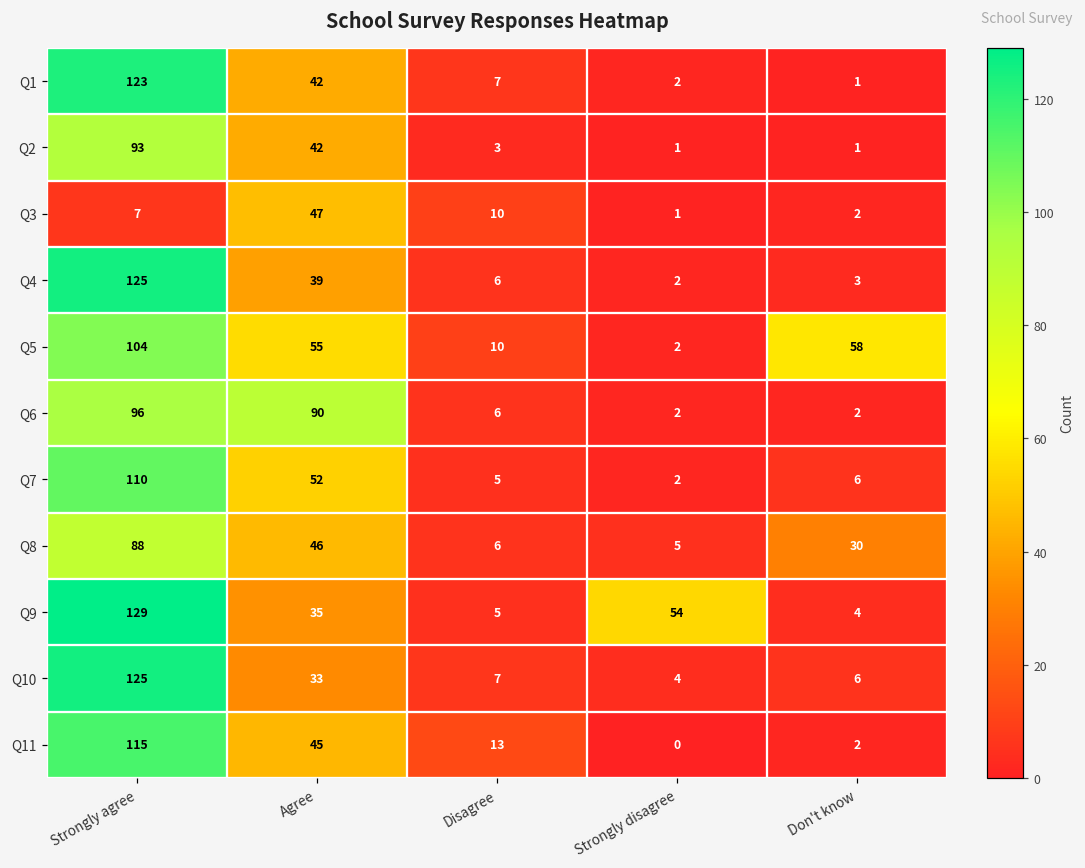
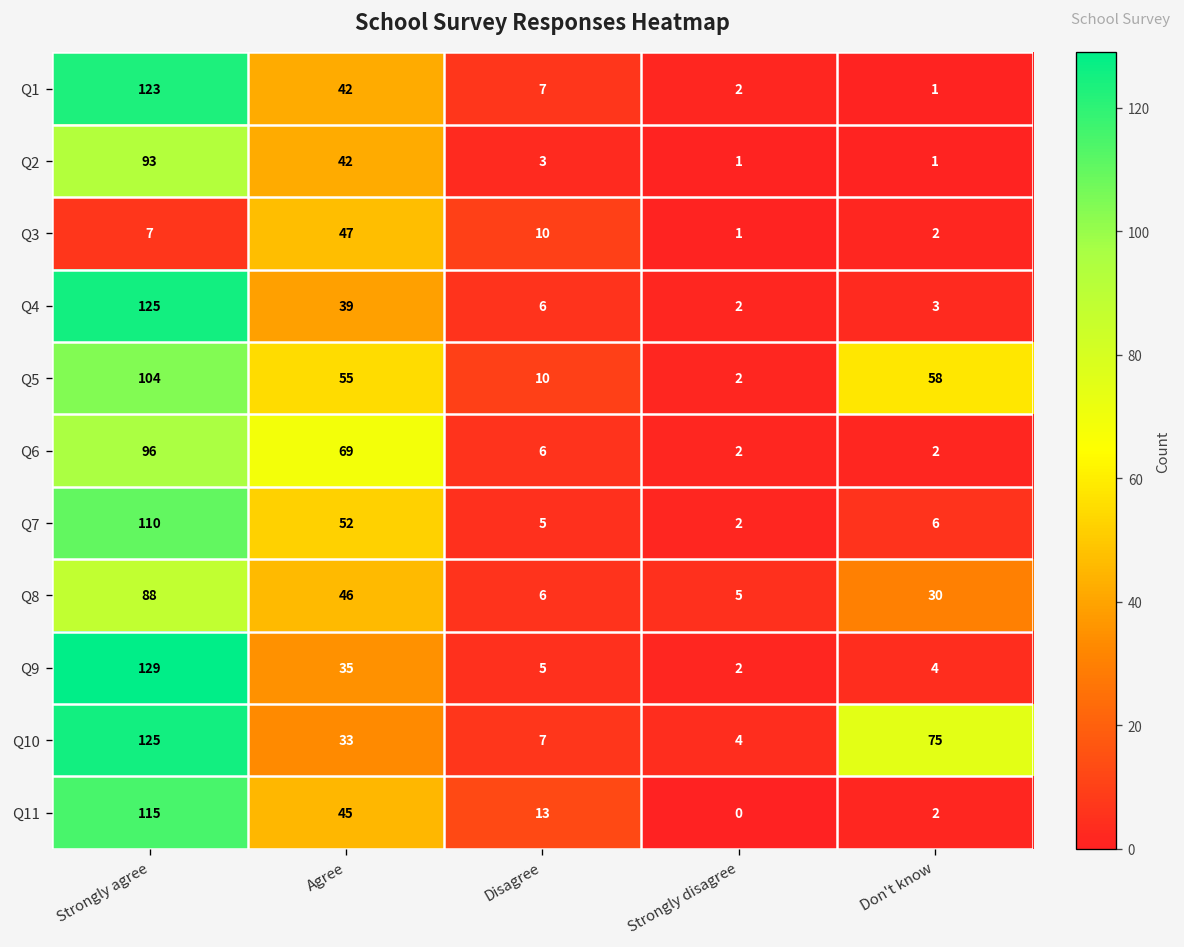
Q6, Agree: 90 -> 69
Q9, Strongly disagree: 54 -> 2
Q10, Don't know: 6 -> 75
